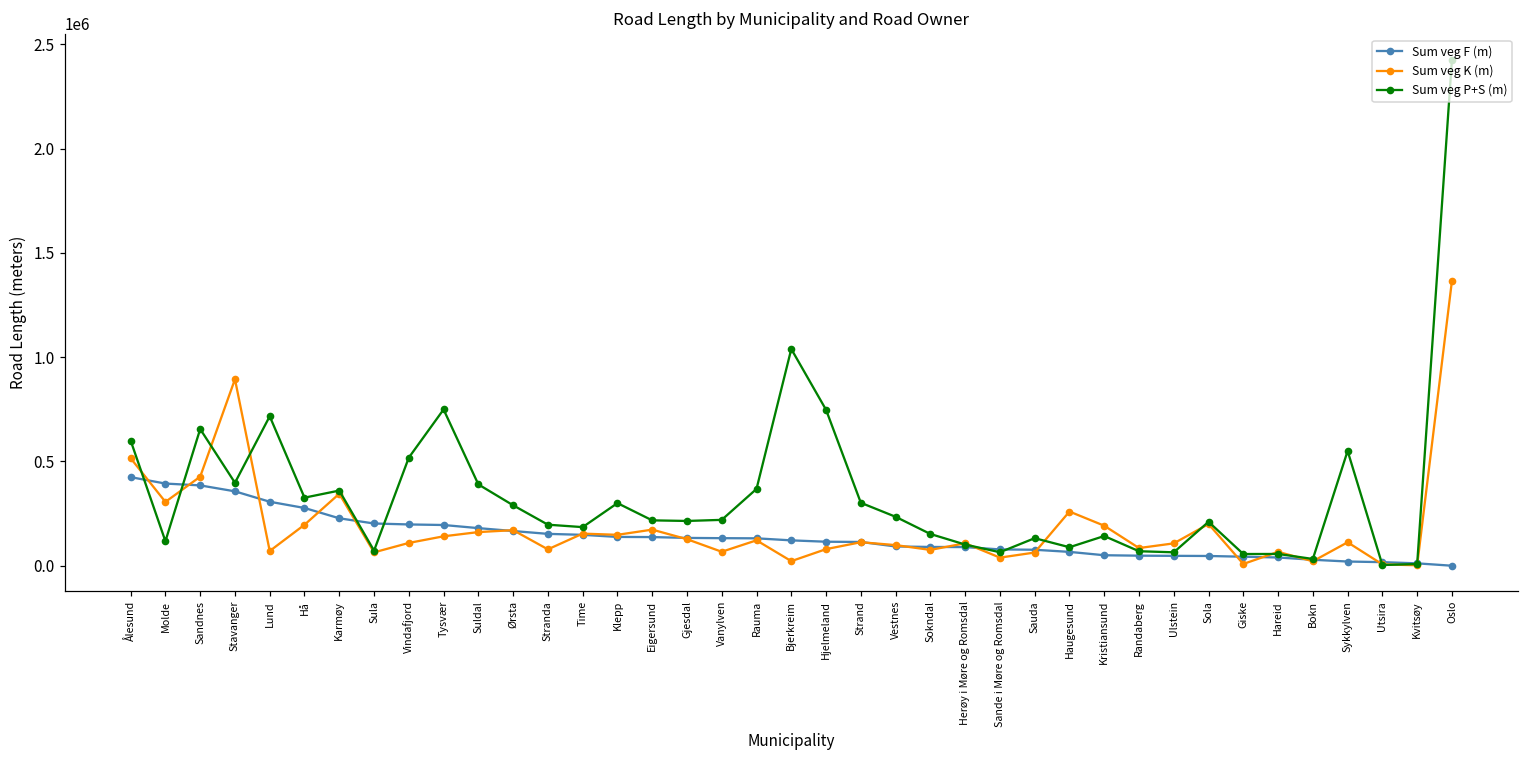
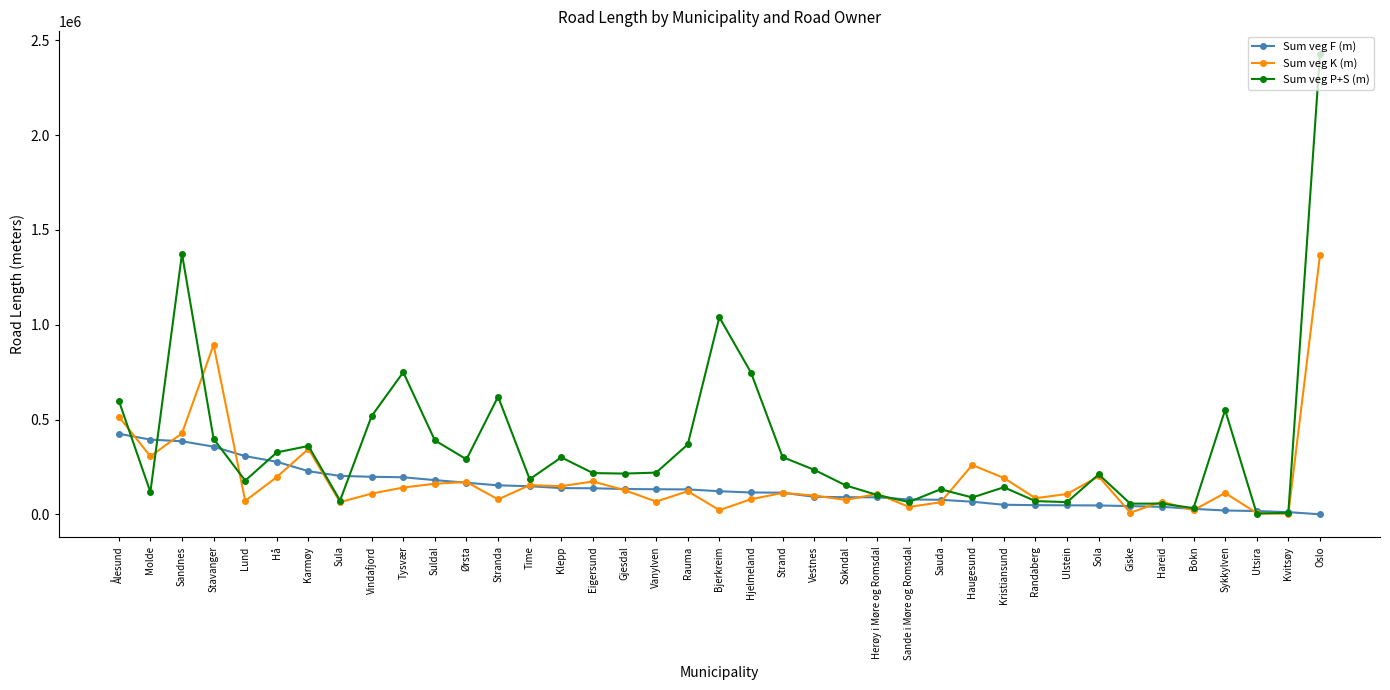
Sum veg P+S (m), Sandnes: 660000 -> 1370000
Sum veg P+S (m), Lund: 720000 -> 180000
Sum veg P+S (m), Stranda: 200000 -> 620000
